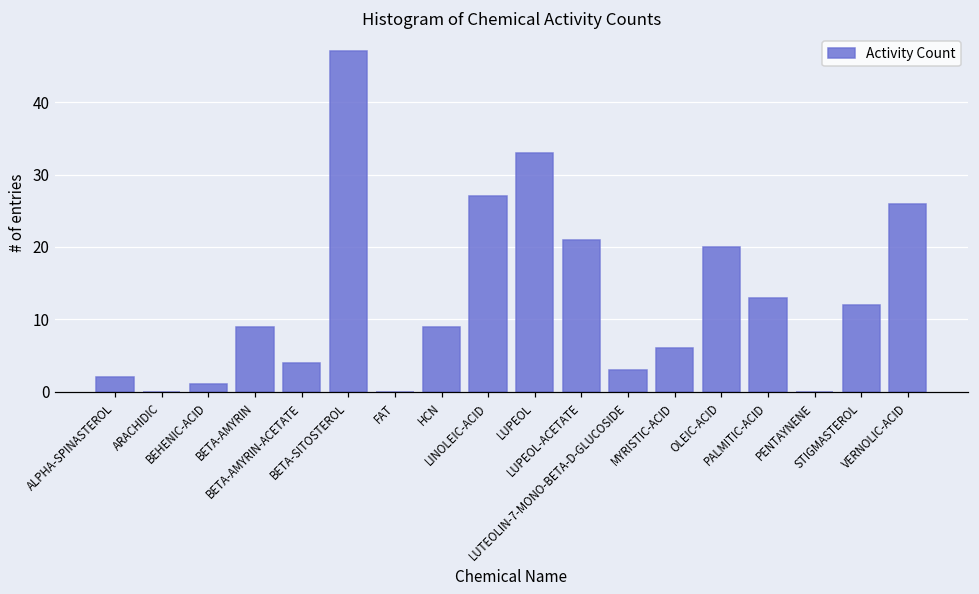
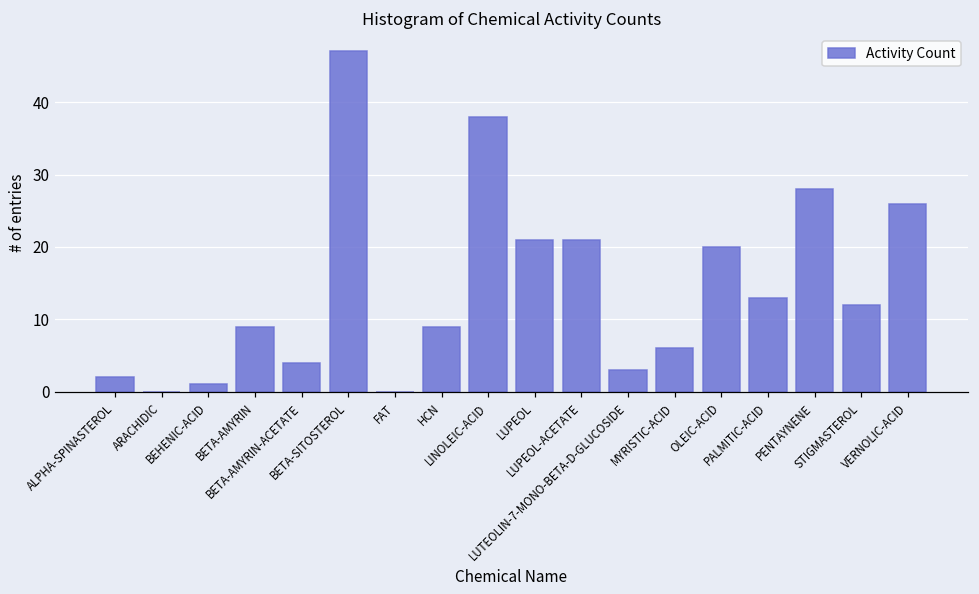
LINOLEIC-ACID: 27 -> 38
LUPEOL: 33 -> 21
PENTAYNENE: 0 -> 28
